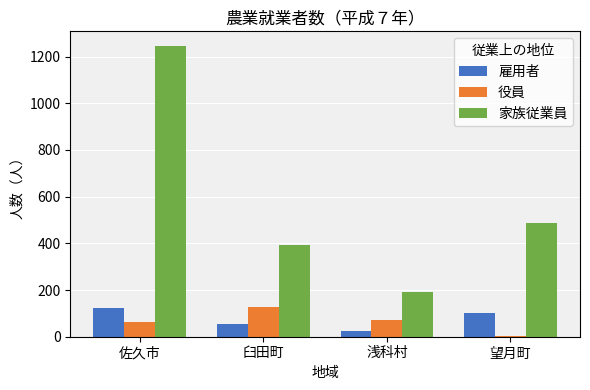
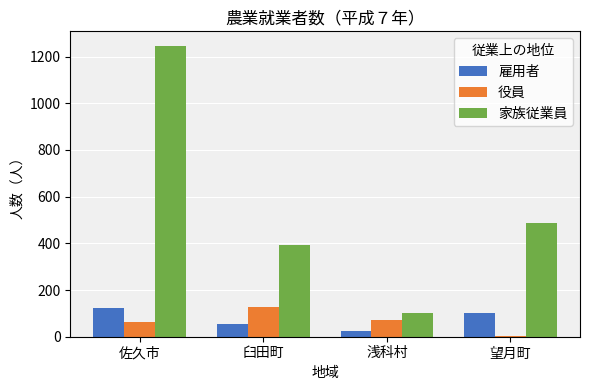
家族従業員, 浅科村: 190 -> 100
